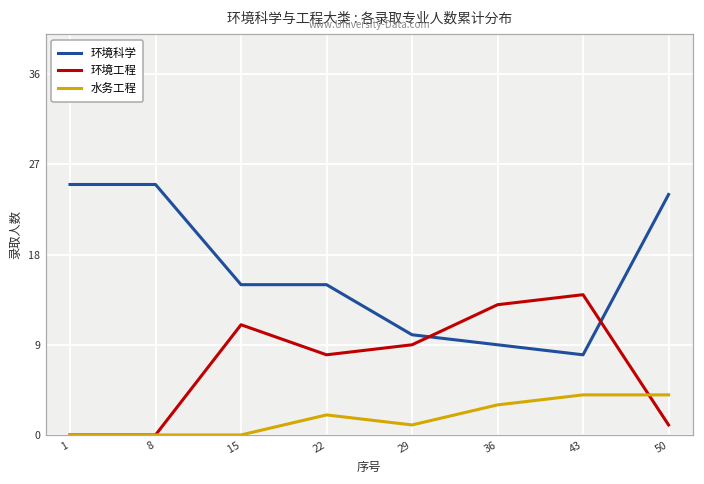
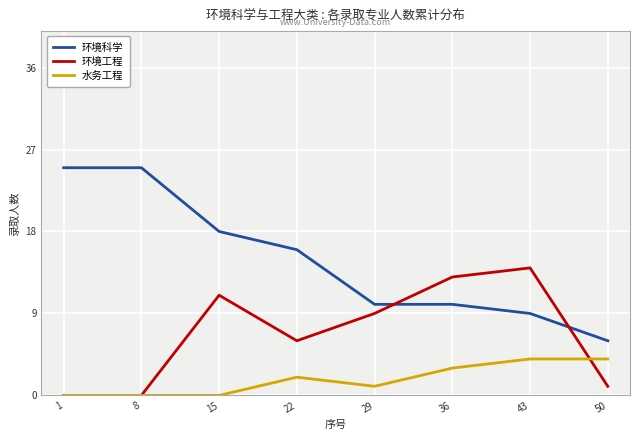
环境科学, 15: 15 -> 18
环境科学, 22: 15 -> 16
环境工程, 22: 8 -> 6
环境科学, 36: 9 -> 10
环境科学, 43: 8 -> 9
环境科学, 50: 24 -> 6
